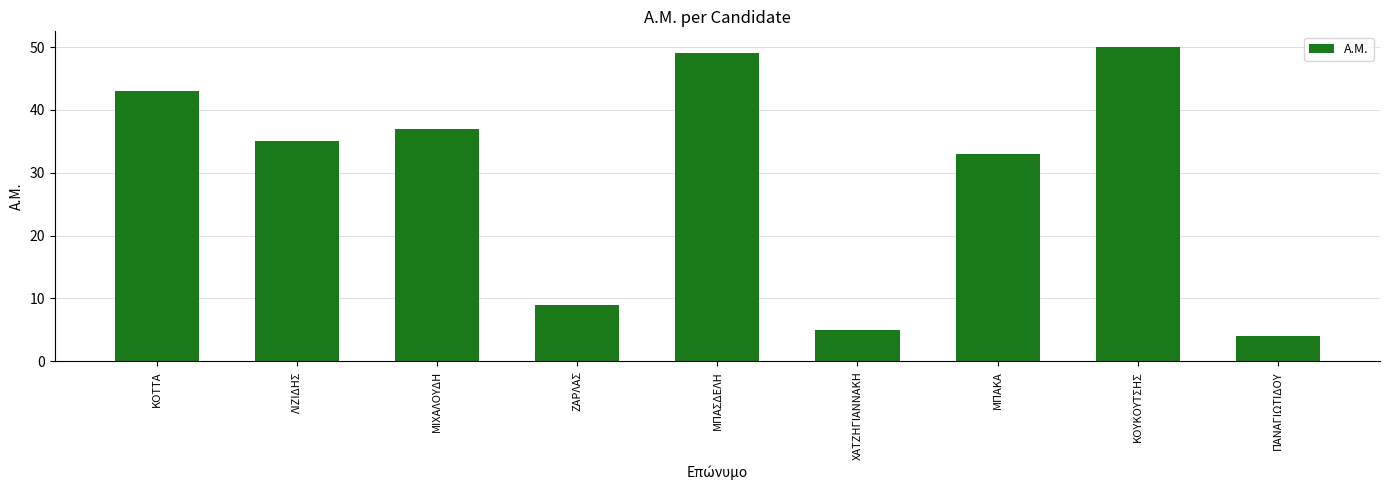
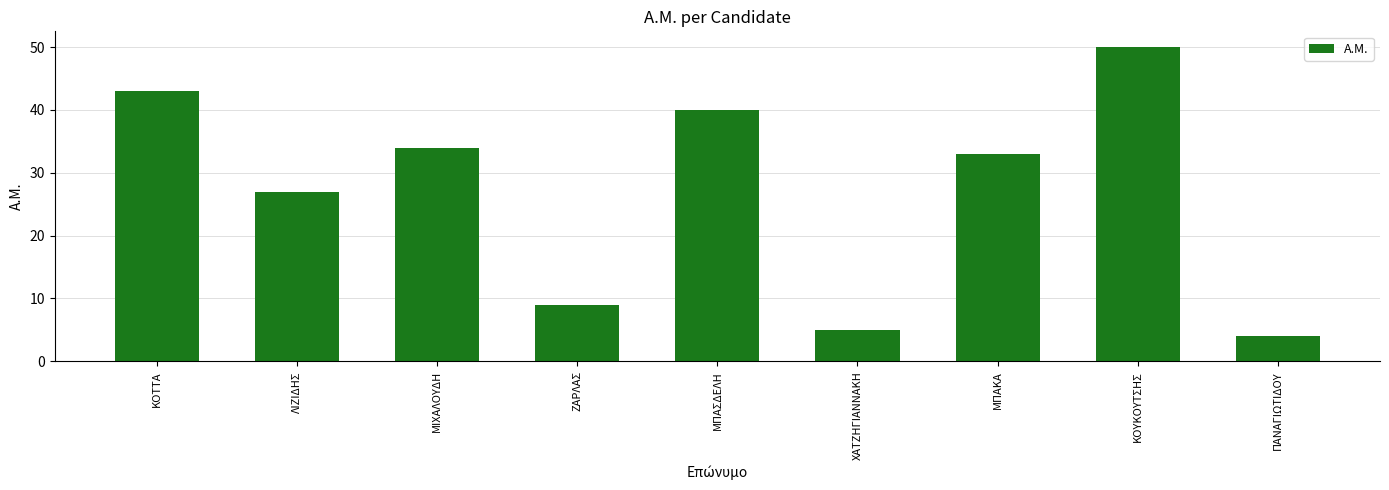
ΛΙΖΙΔΗΣ: 35 -> 27
ΜΙΧΑΛΟΥΔΗ: 37 -> 34
ΜΠΑΣΔΕΛΗ: 49 -> 40
